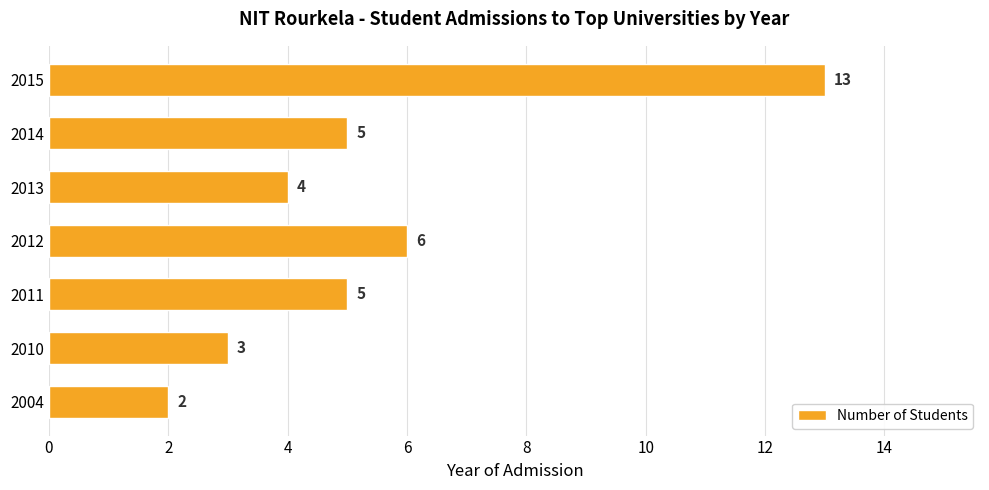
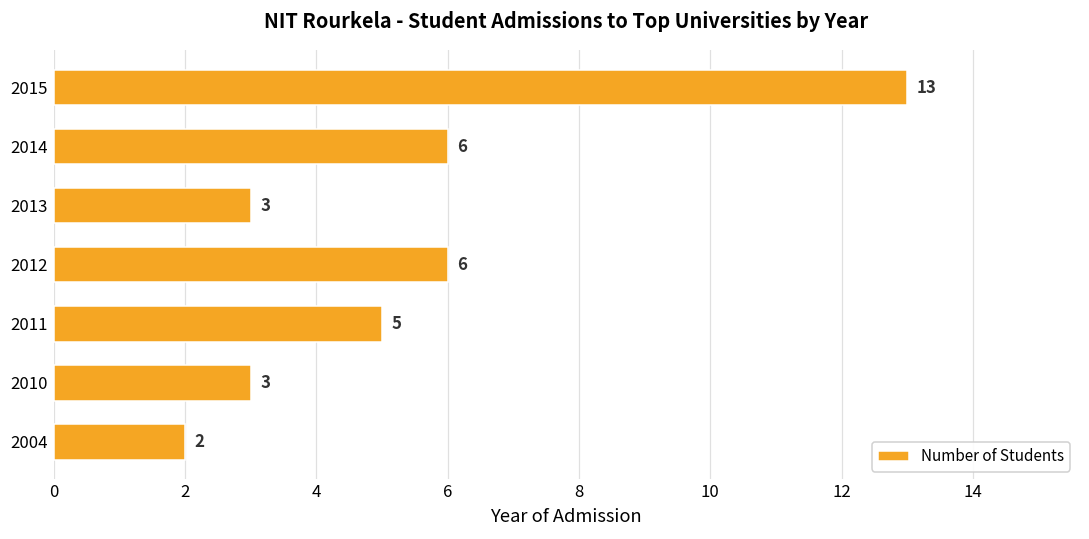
2014: 5 -> 6
2013: 4 -> 3
